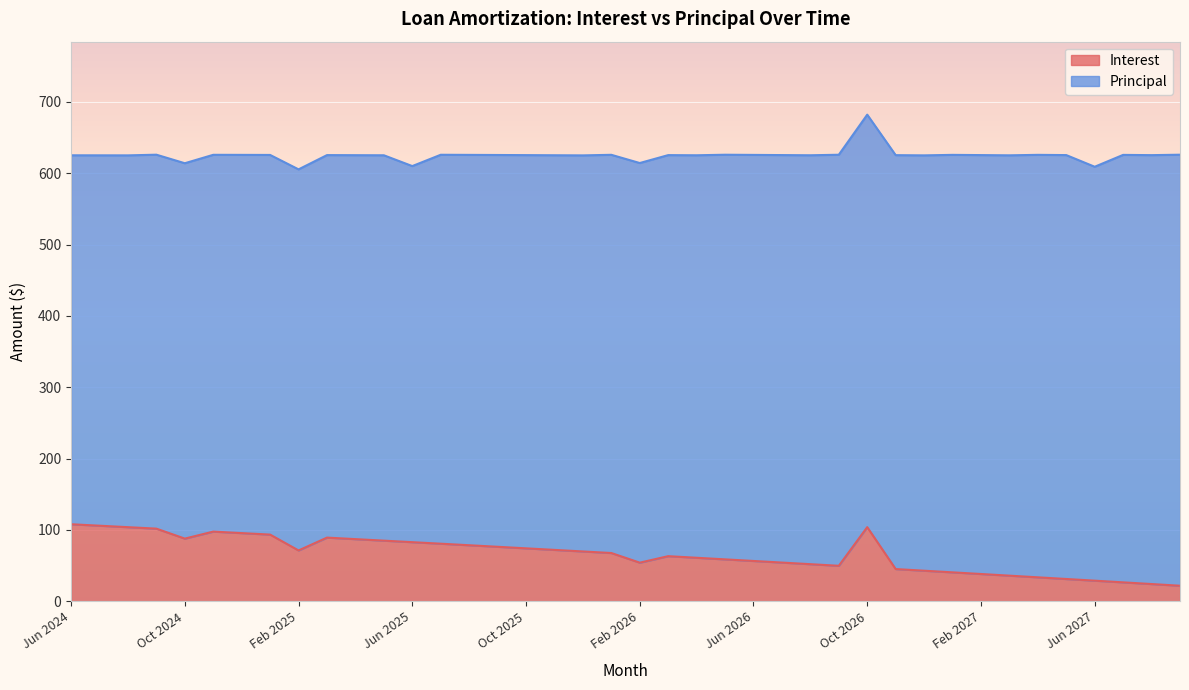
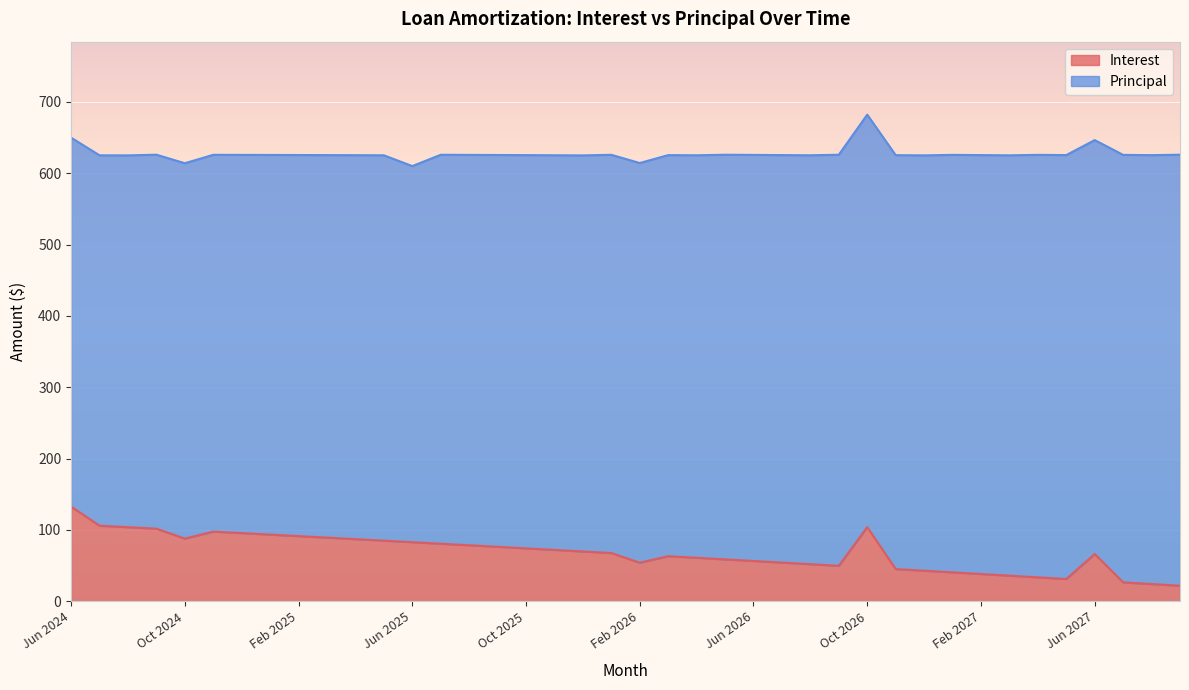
Interest, Jun 2024: 110 -> 130
Interest, Feb 2025: 70 -> 90
Interest, Jun 2027: 30 -> 70
